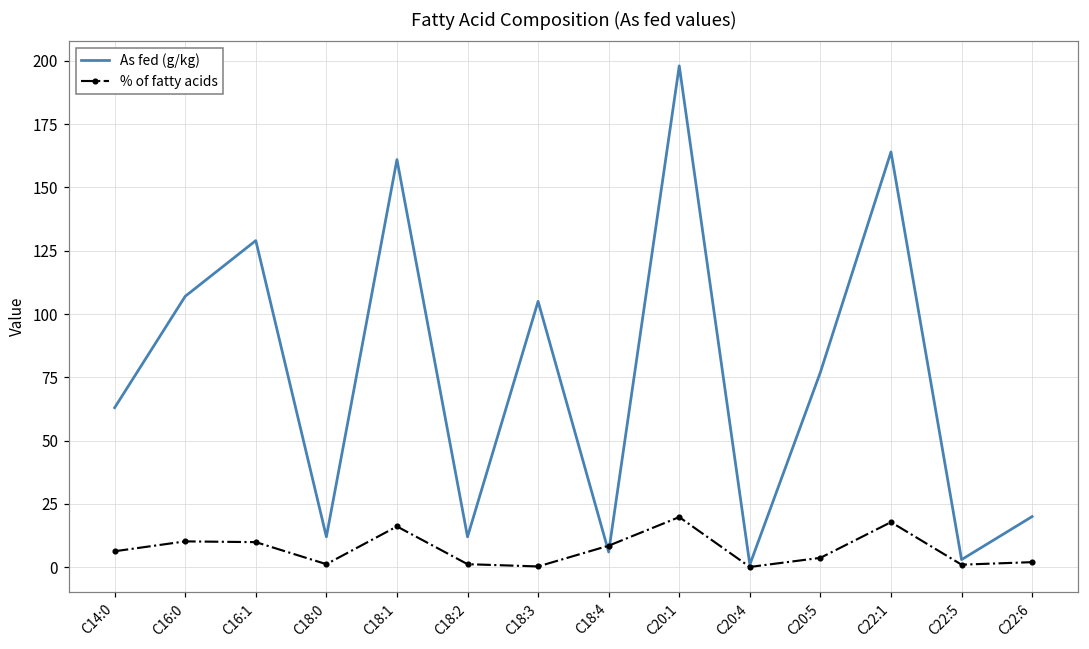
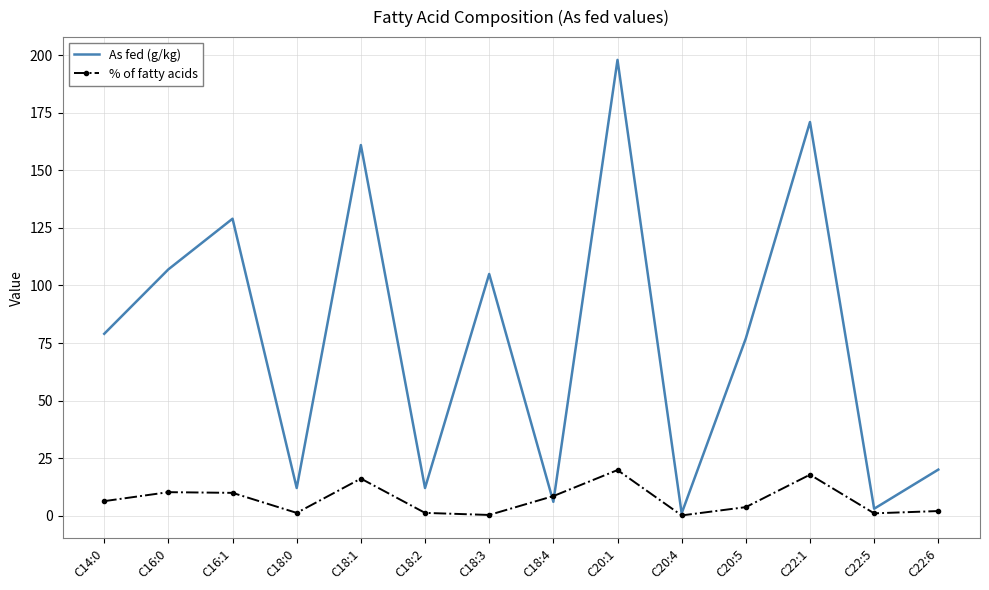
As fed (g/kg), C14:0: 63 -> 79
As fed (g/kg), C22:1: 164 -> 171
